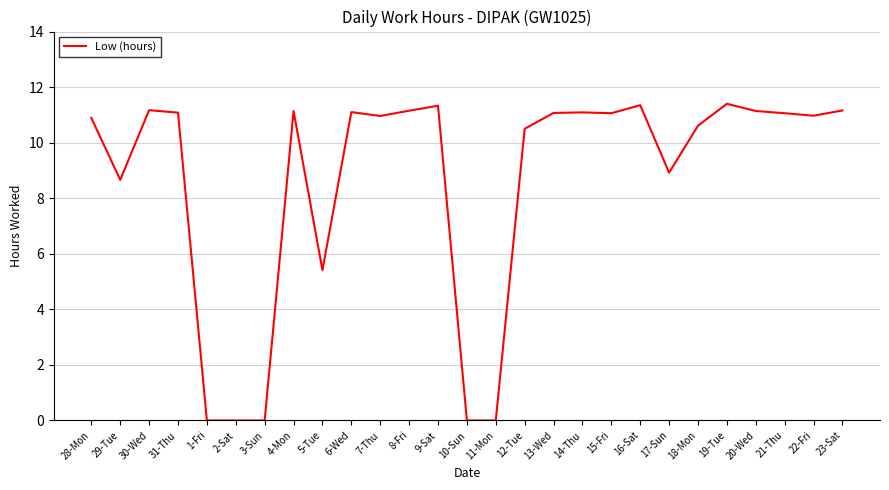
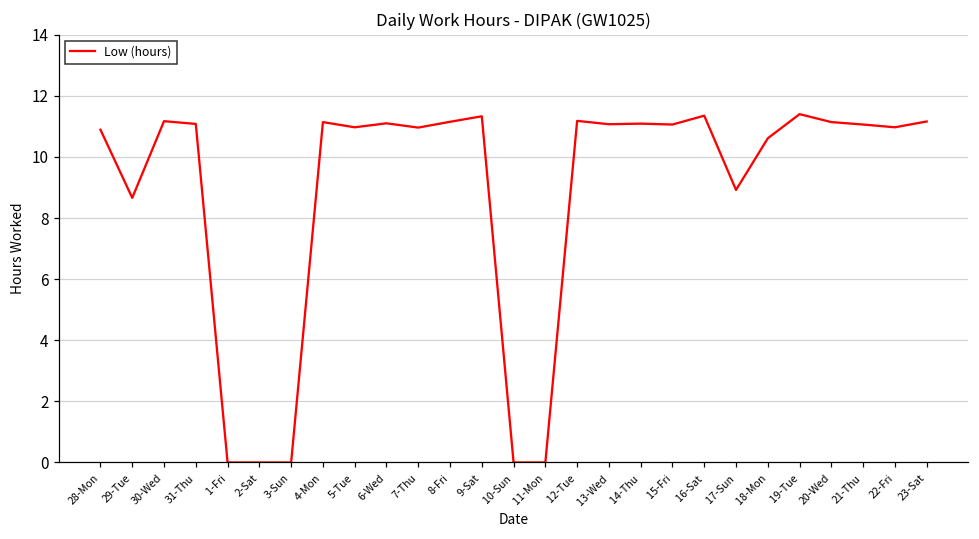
5-Tue: 5.4 -> 11.0
12-Tue: 10.5 -> 11.2
